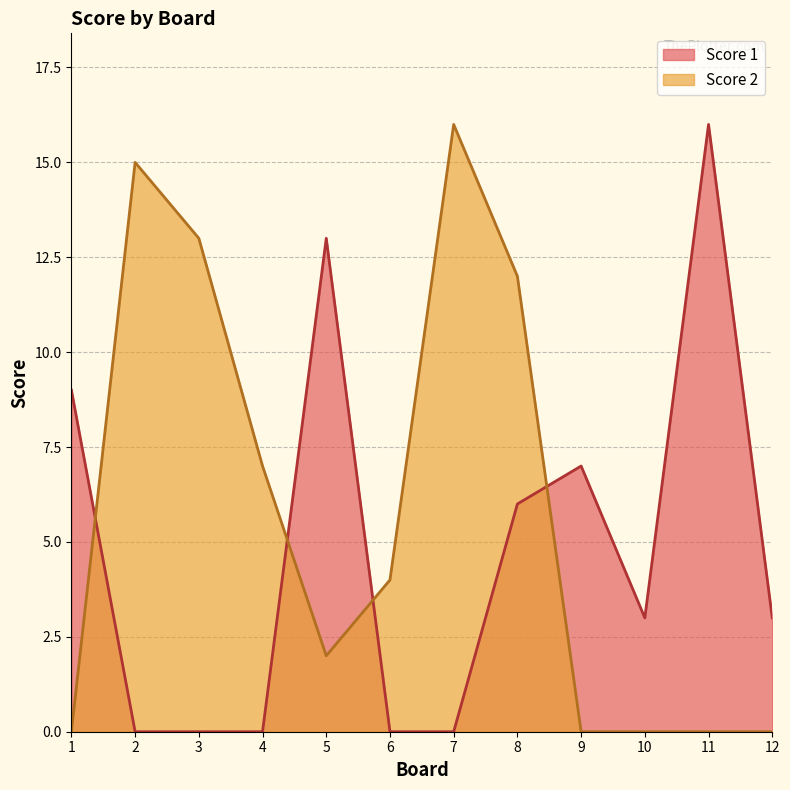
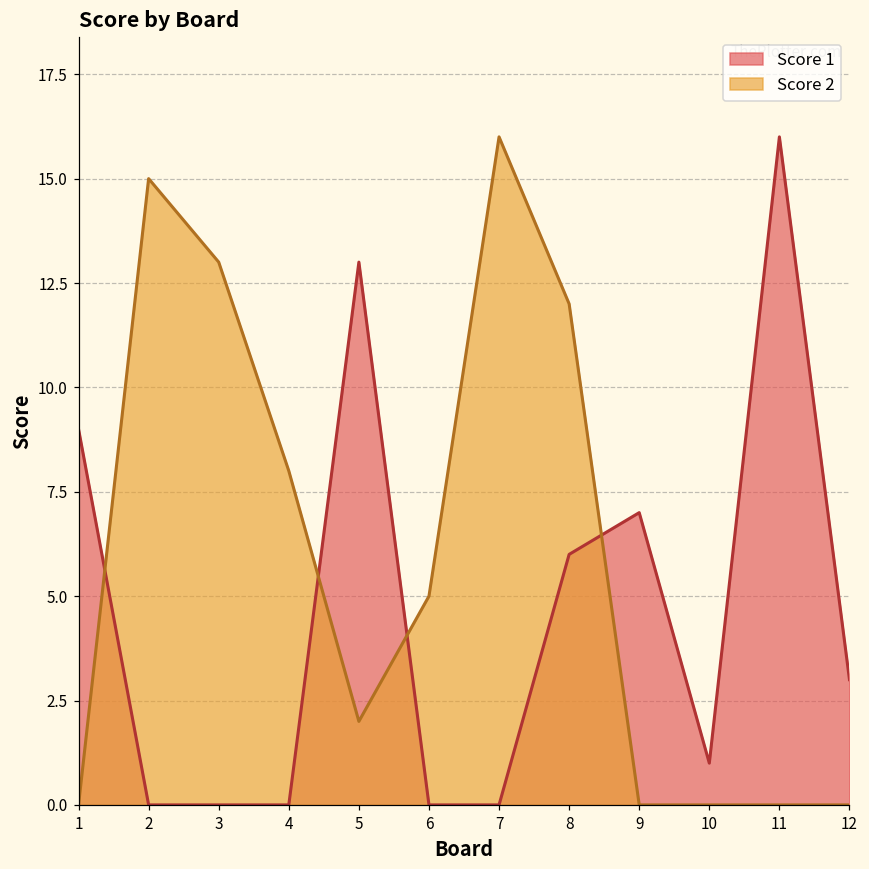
Score 2, 4: 7 -> 8
Score 2, 6: 4 -> 5
Score 1, 10: 3 -> 1
